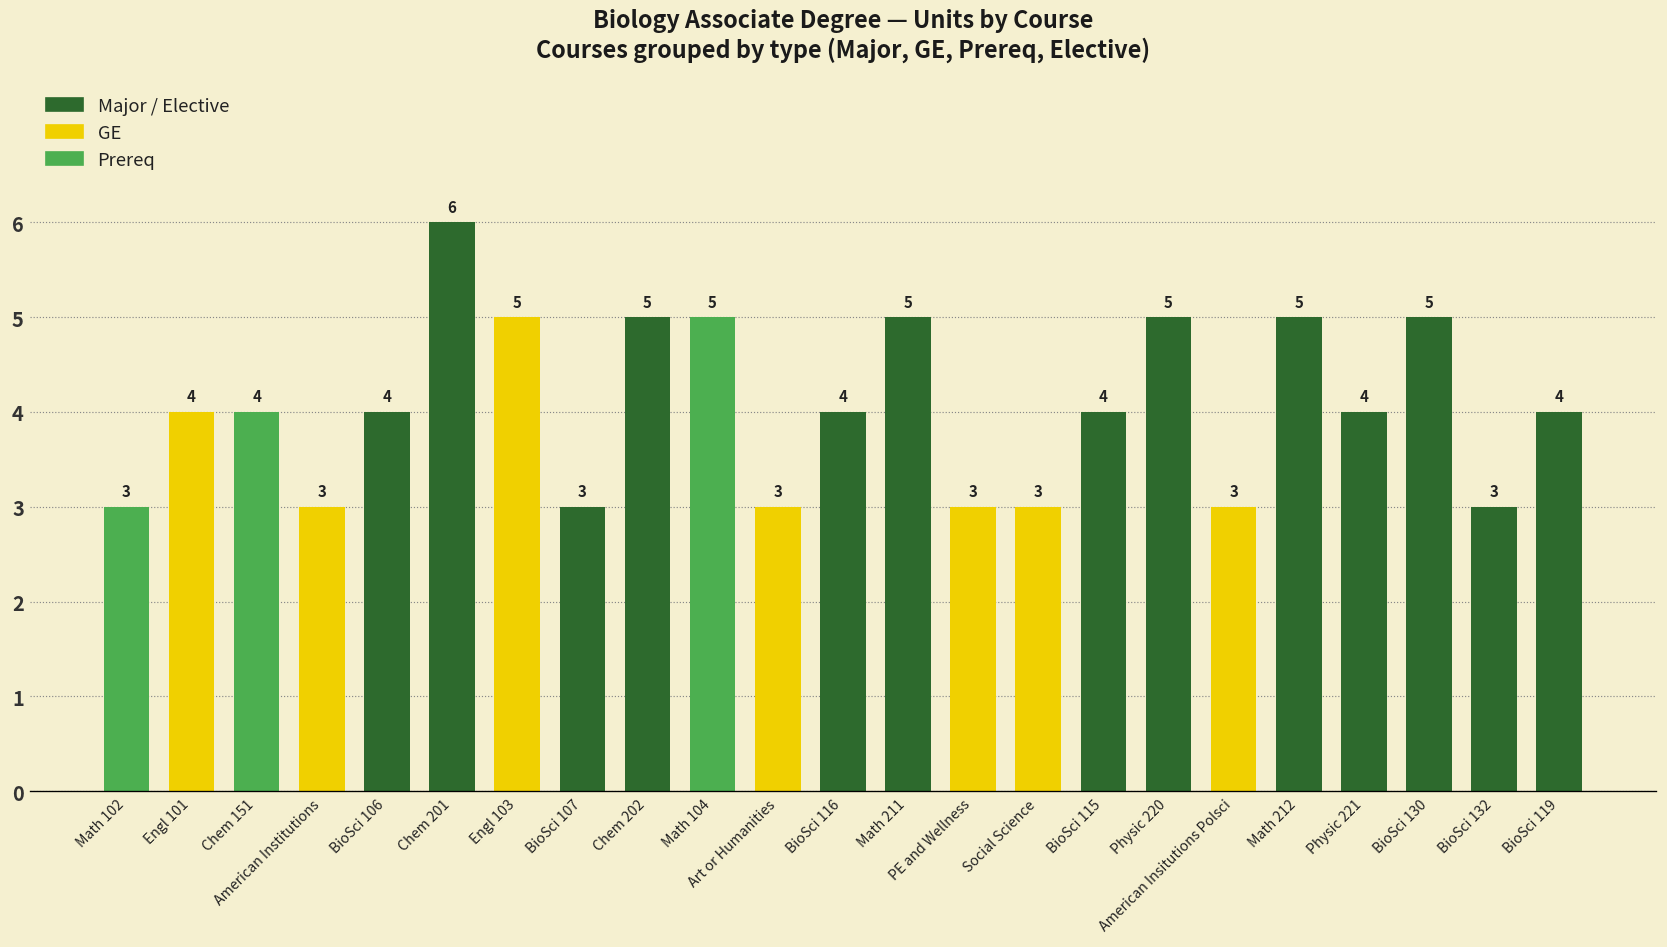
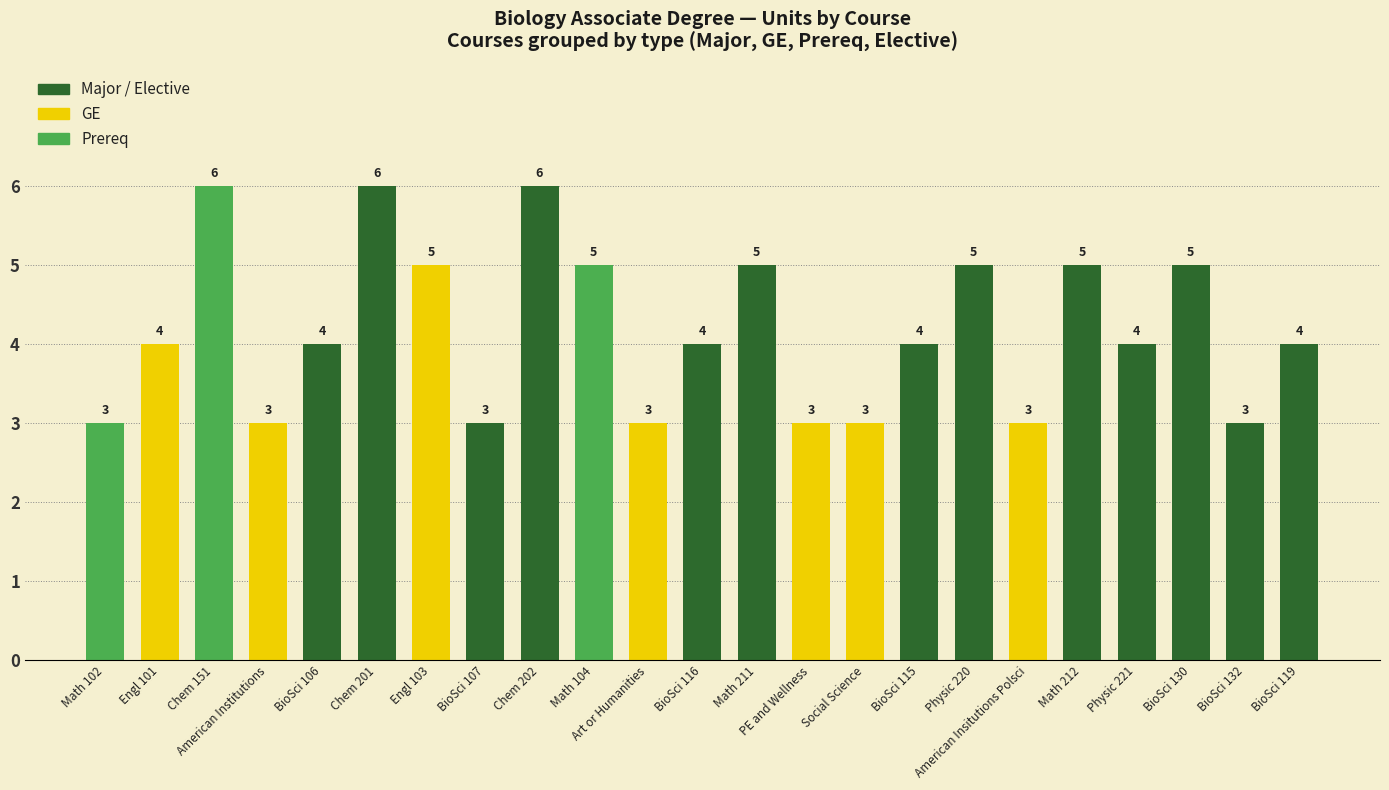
Chem 151: 4 -> 6
Chem 202: 5 -> 6
